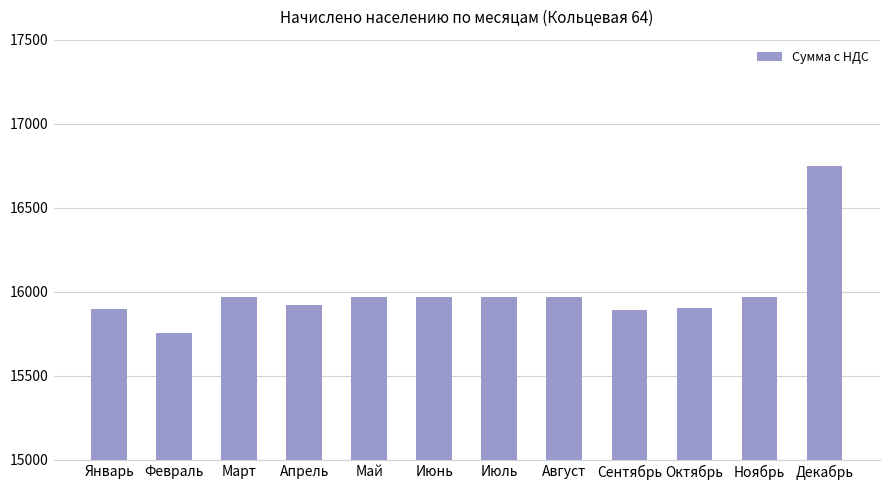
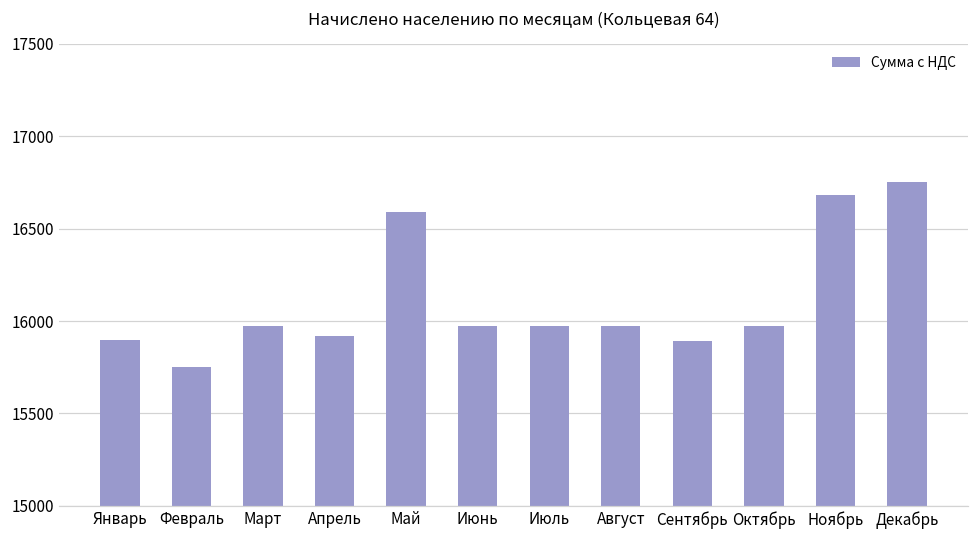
Май: 15970 -> 16590
Октябрь: 15900 -> 15970
Ноябрь: 15970 -> 16680
